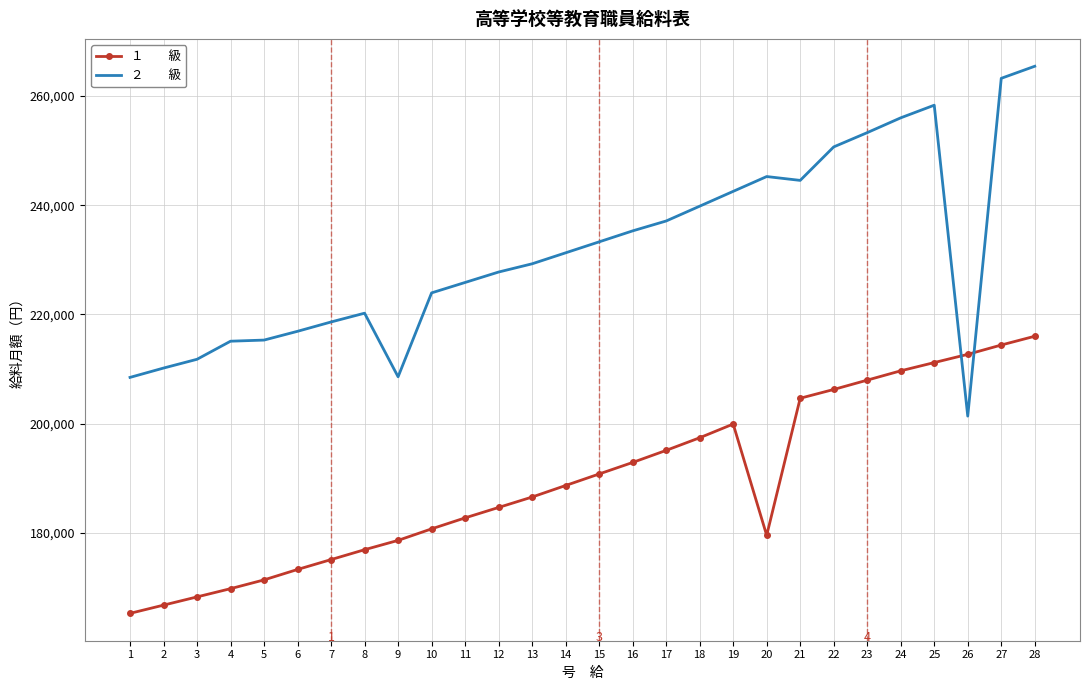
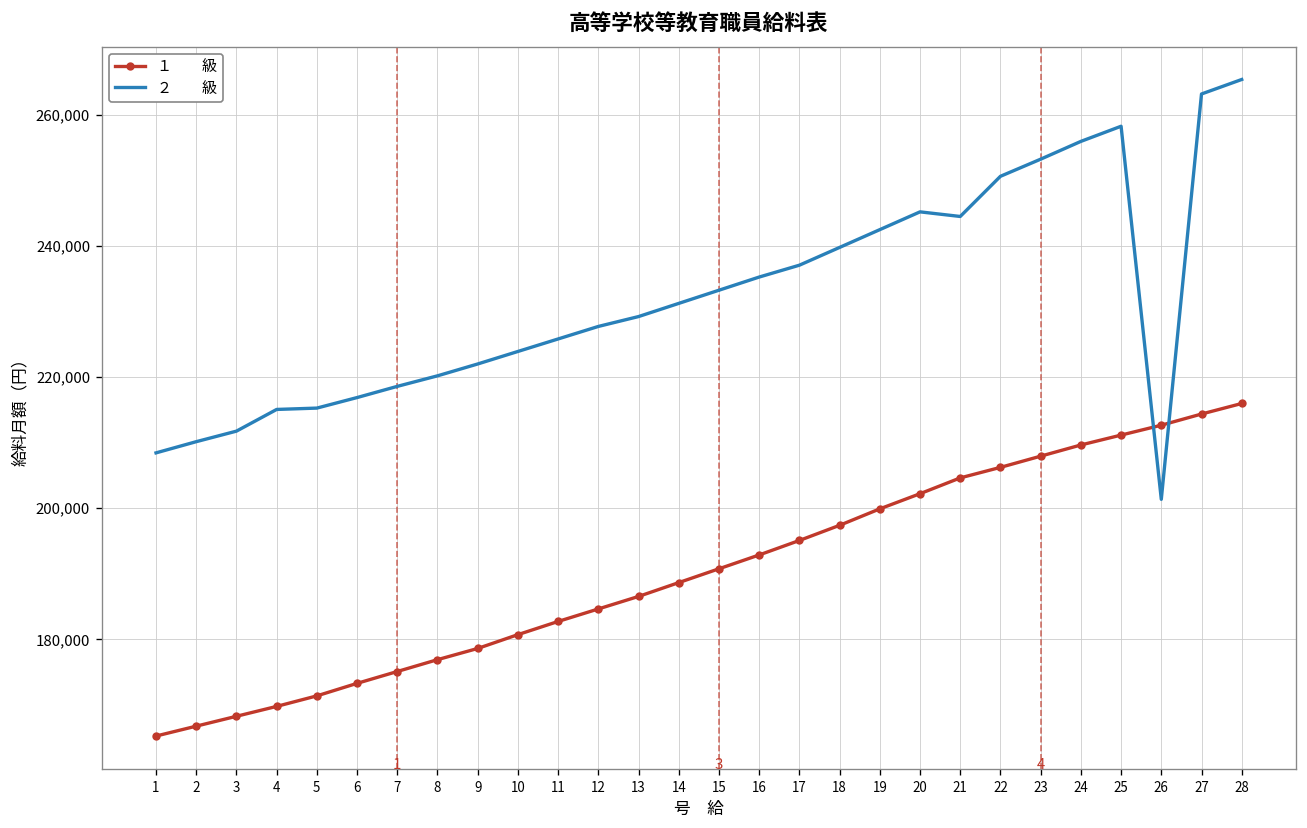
２ 級, 9: 209,000 -> 222,000
１ 級, 20: 180,000 -> 202,000
